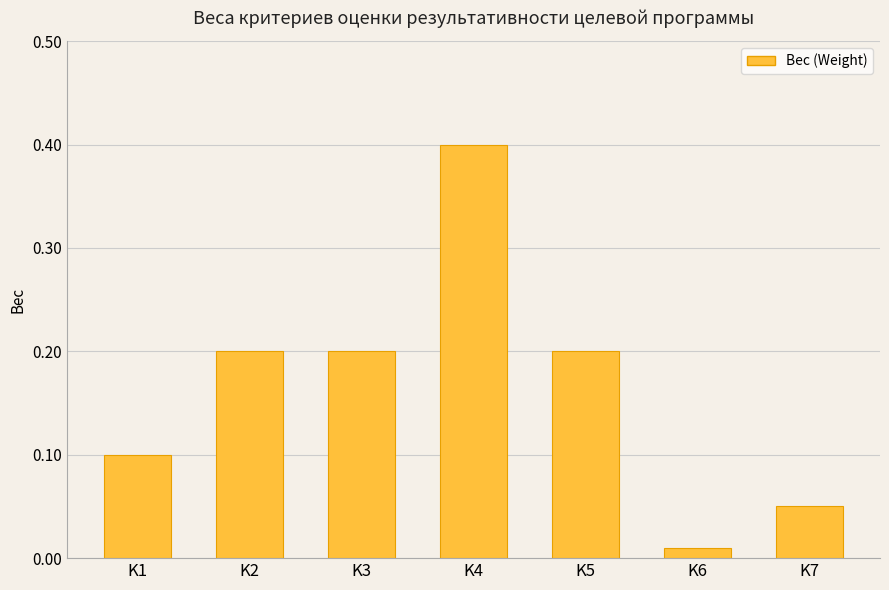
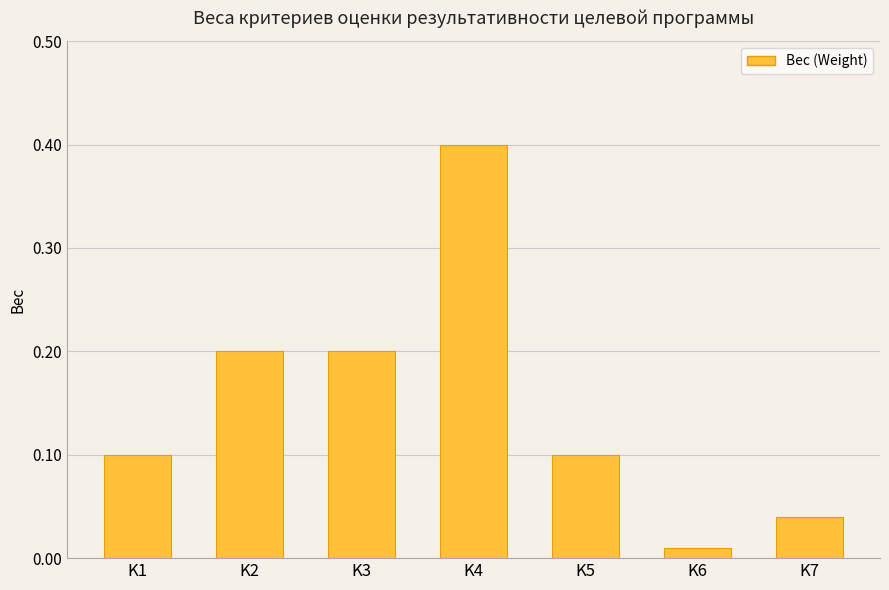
K5: 0.2 -> 0.1
K7: 0.05 -> 0.04
